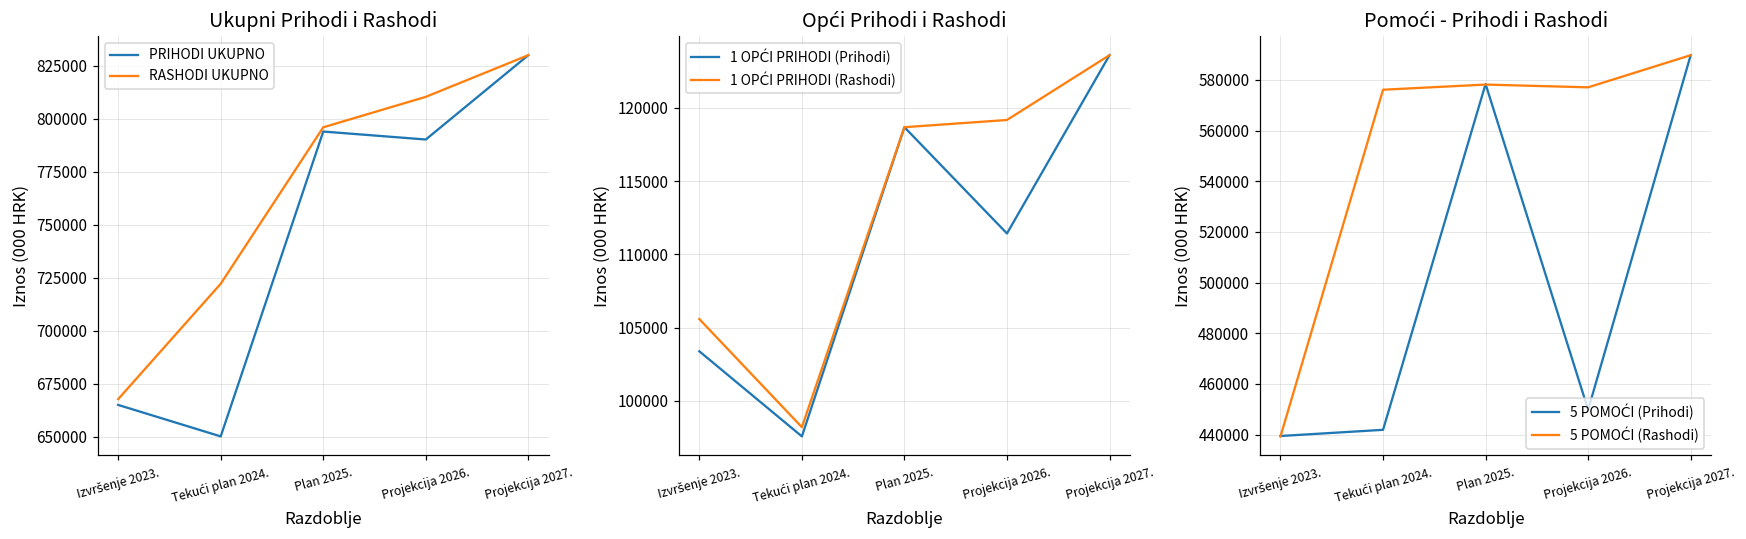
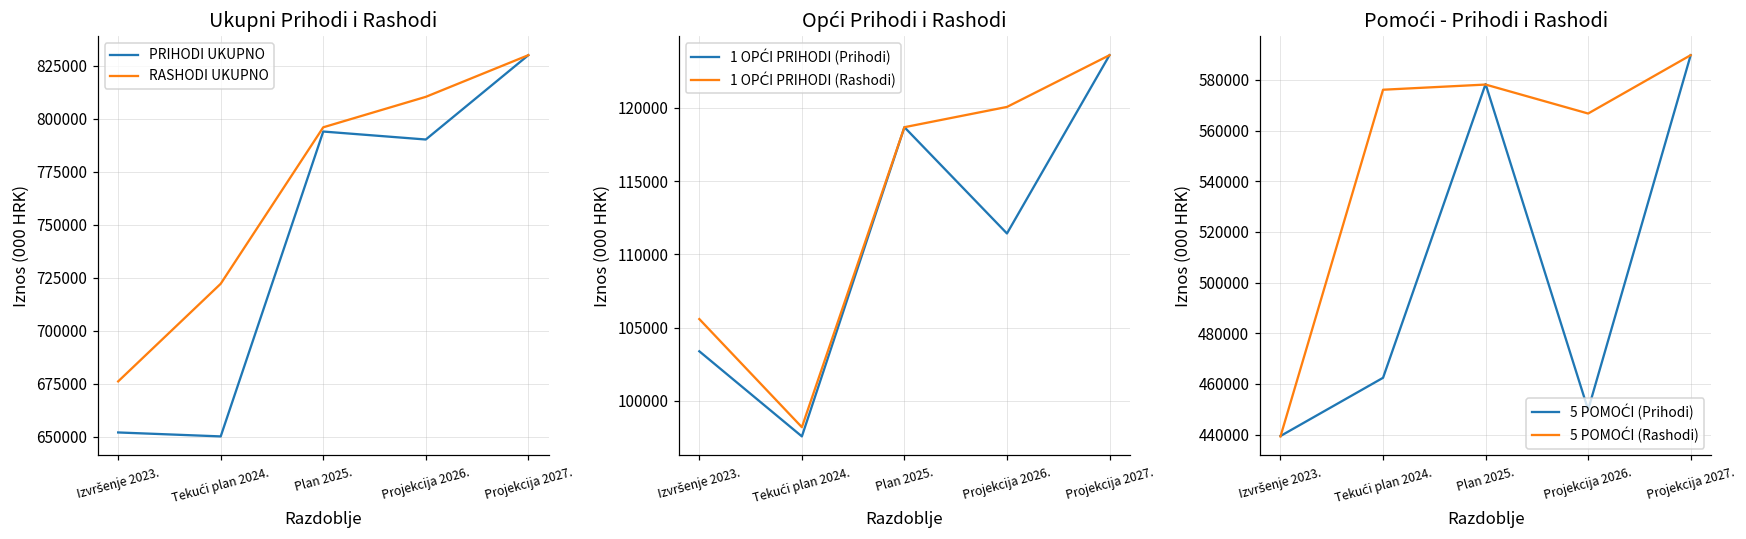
Ukupni Prihodi i Rashodi, PRIHODI UKUPNO, Izvršenje 2023.: 665000 -> 652000
Ukupni Prihodi i Rashodi, RASHODI UKUPNO, Izvršenje 2023.: 668000 -> 676000
Opći Prihodi i Rashodi, 1 OPĆI PRIHODI (Rashodi), Projekcija 2026.: 119200 -> 120100
Pomoći - Prihodi i Rashodi, 5 POMOĆI (Prihodi), Tekući plan 2024.: 442000 -> 462000
Pomoći - Prihodi i Rashodi, 5 POMOĆI (Rashodi), Projekcija 2026.: 577000 -> 567000
